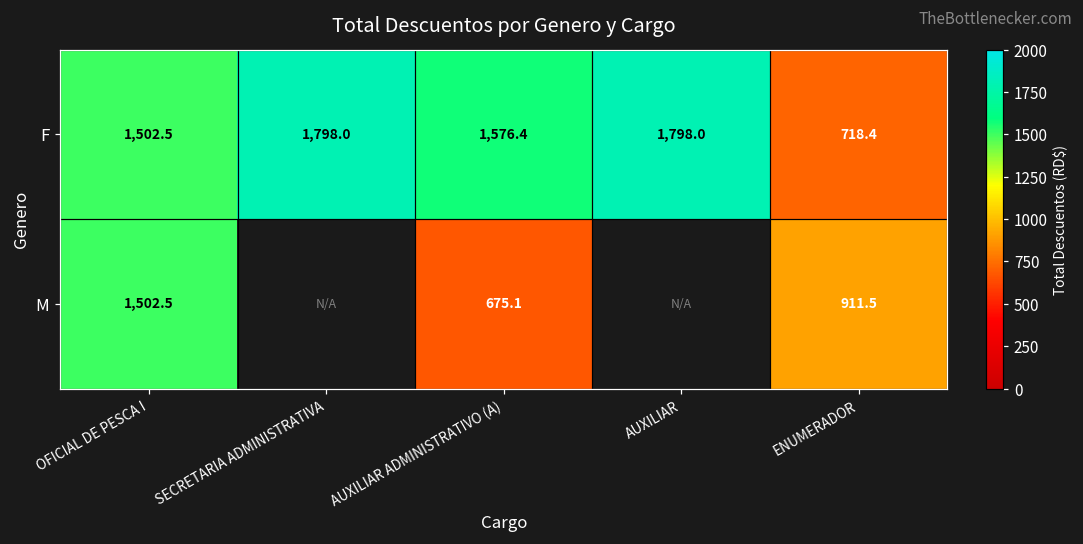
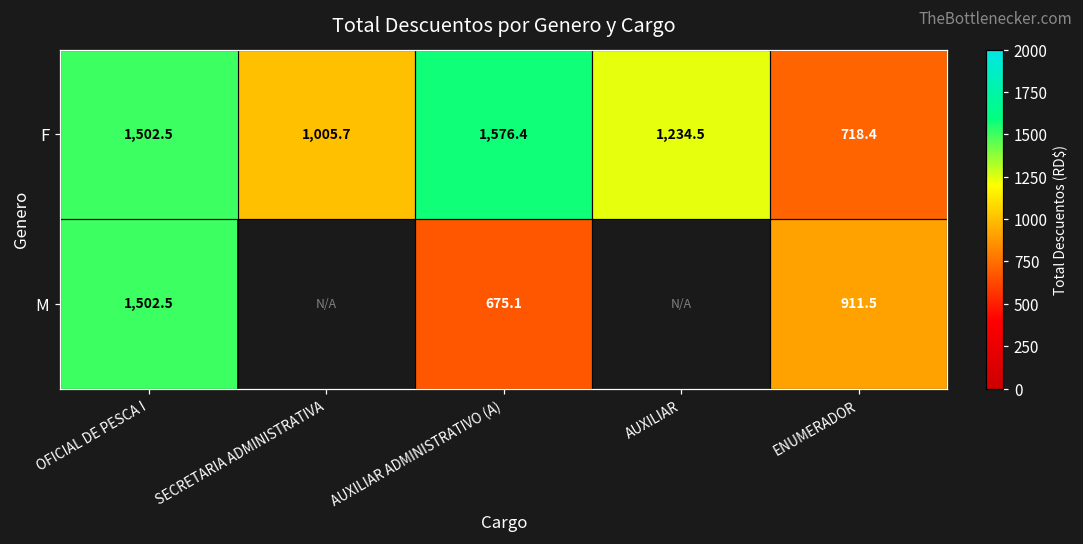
F, SECRETARIA ADMINISTRATIVA: 1,798.0 -> 1,005.7
F, AUXILIAR: 1,798.0 -> 1,234.5
